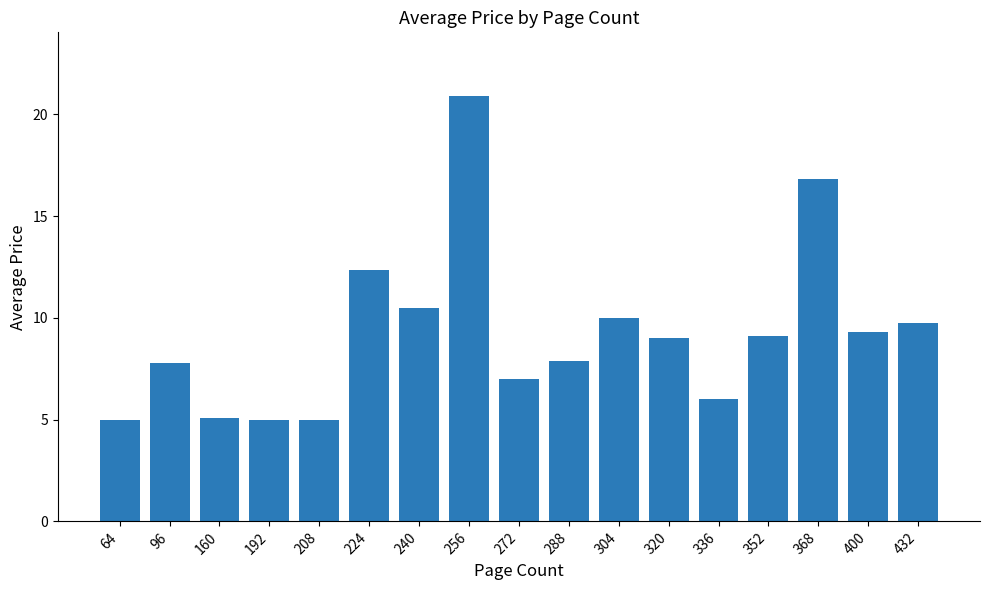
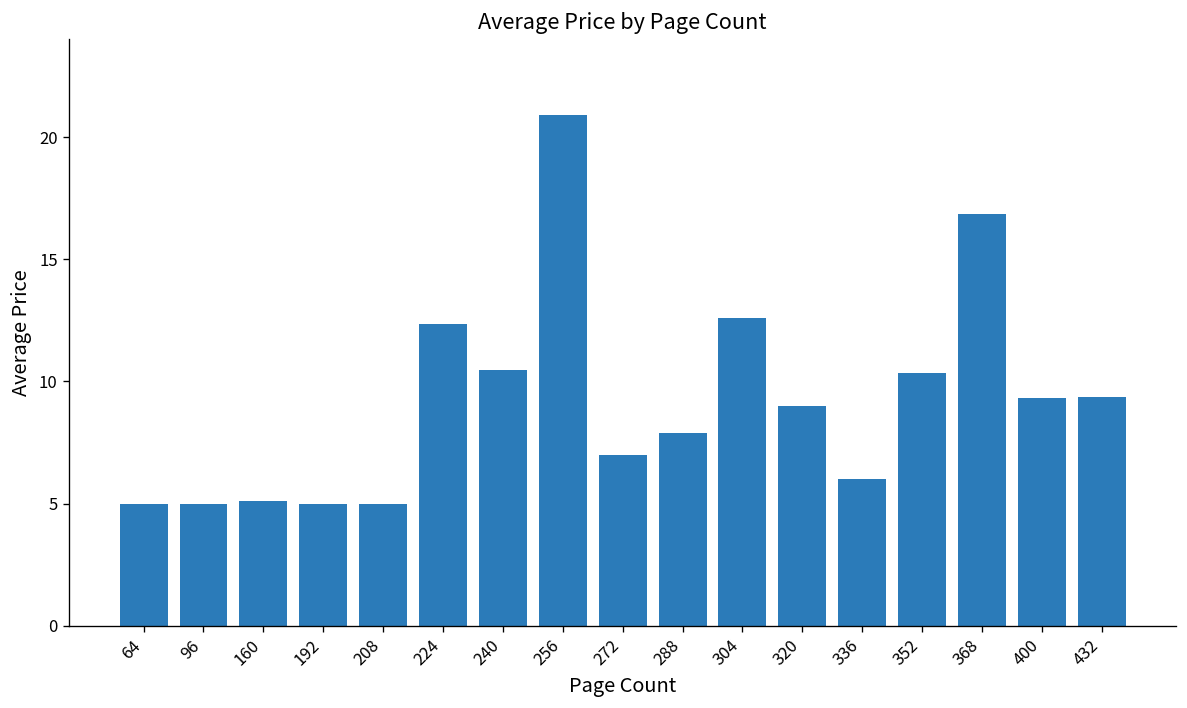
96: 7.8 -> 5.0
304: 10.0 -> 12.6
352: 9.1 -> 10.3
432: 9.8 -> 9.4
